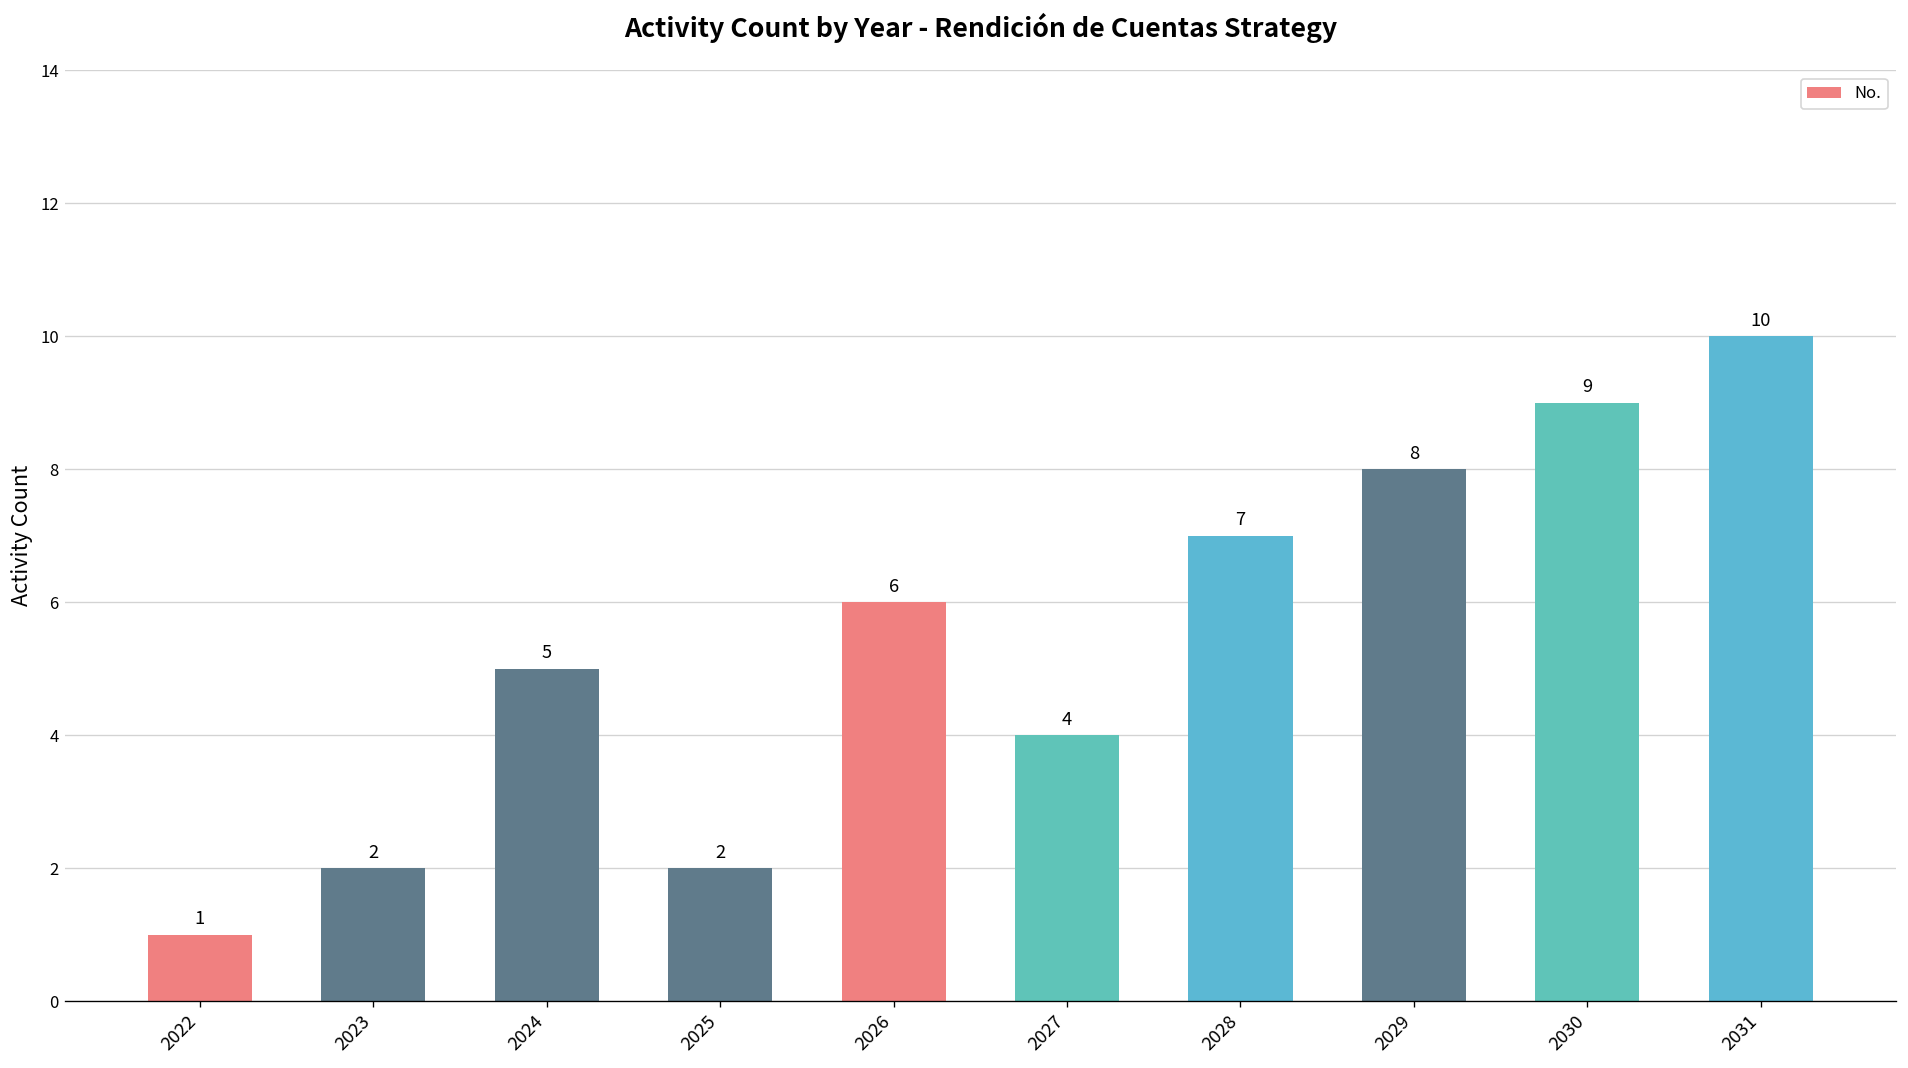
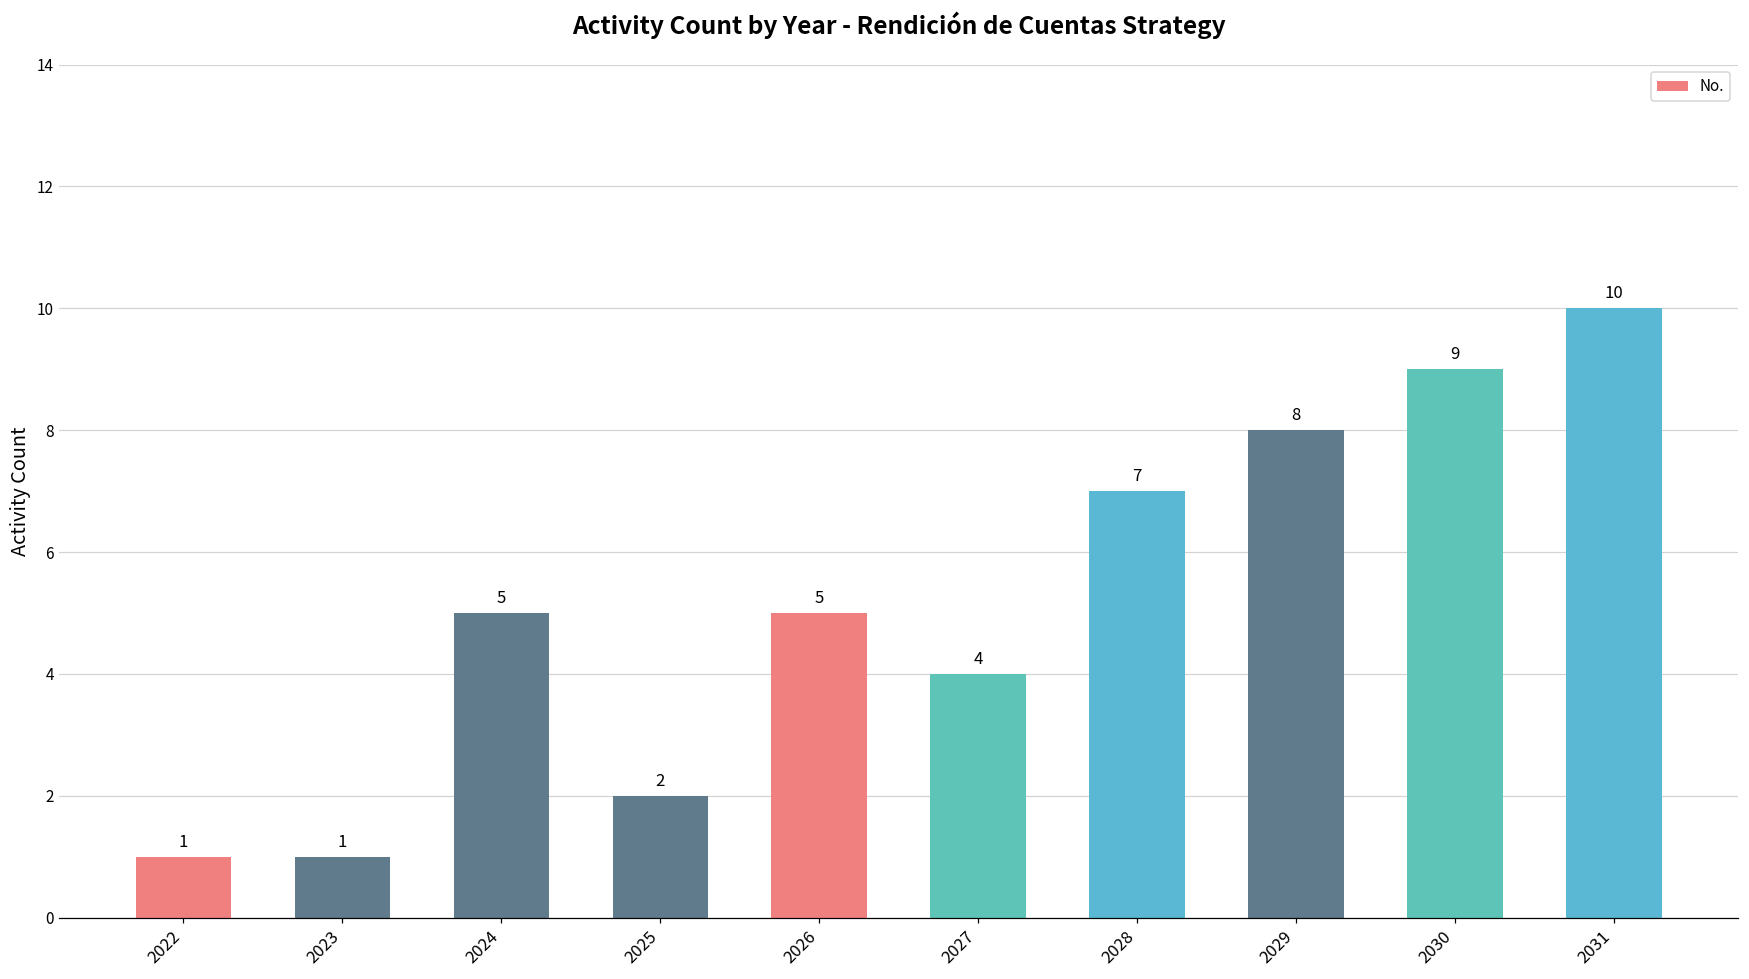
2023: 2 -> 1
2026: 6 -> 5
